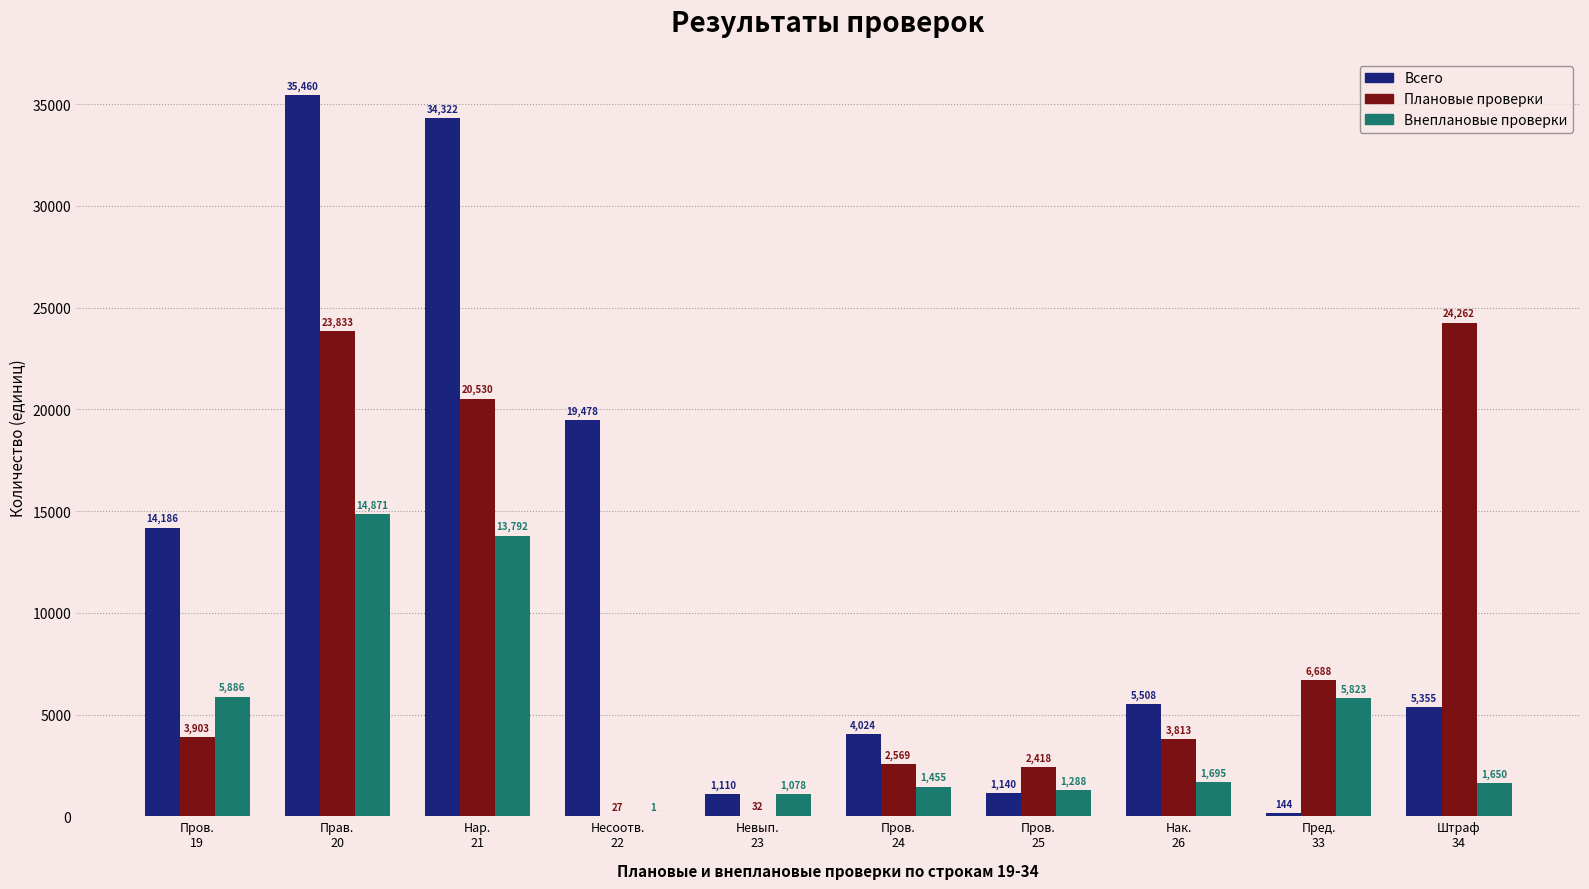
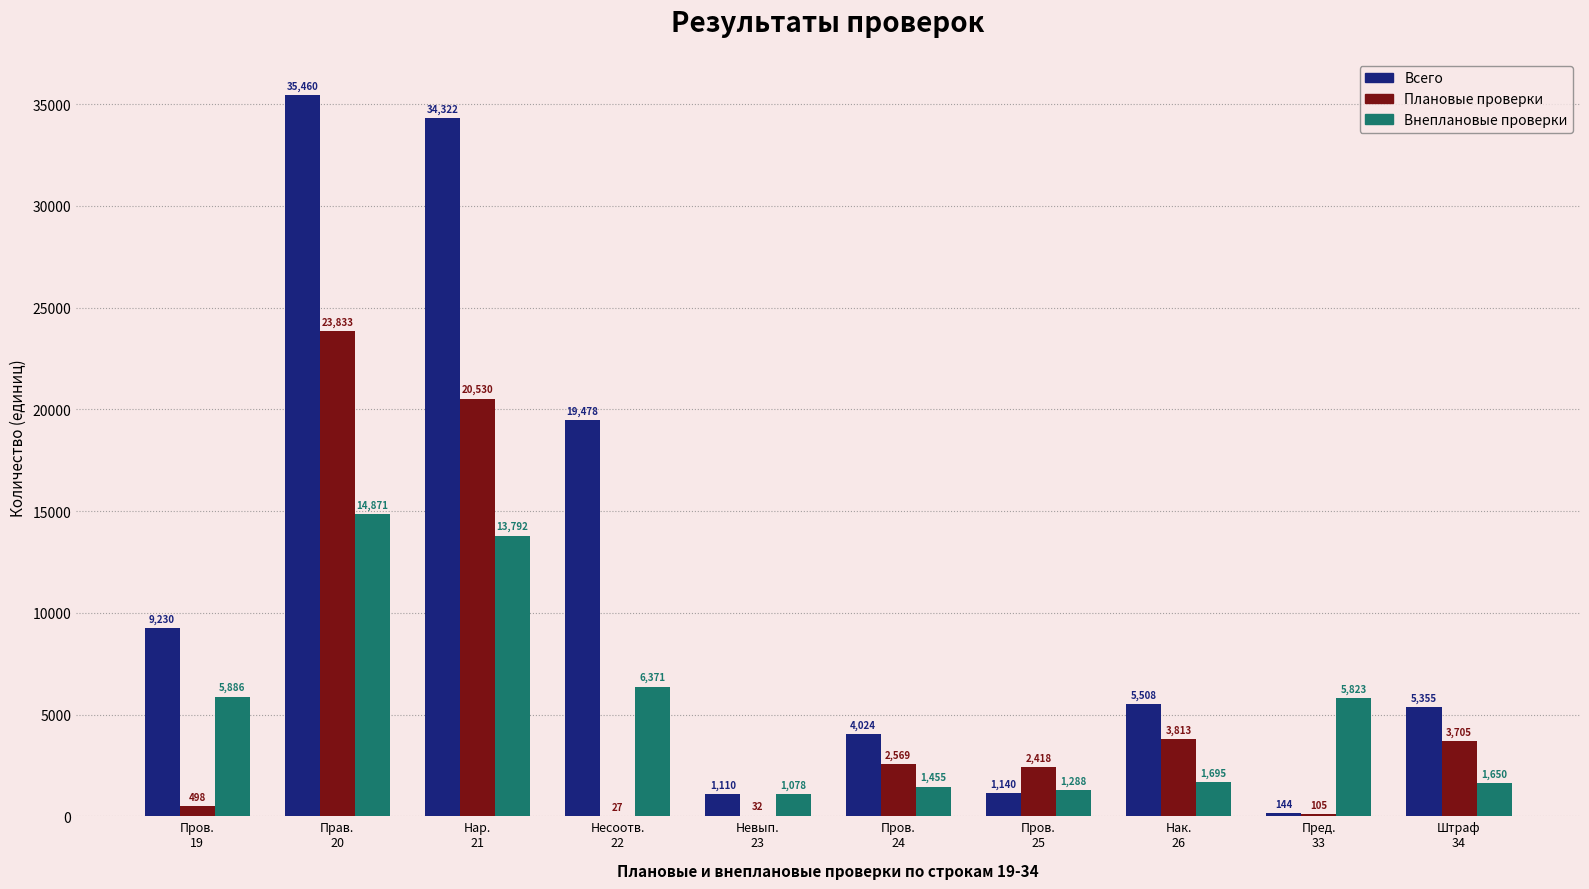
Всего, Пров. 19: 14,186 -> 9,230
Плановые проверки, Пров. 19: 3,903 -> 498
Внеплановые проверки, Несоотв. 22: 1 -> 6,371
Плановые проверки, Пред. 33: 6,688 -> 105
Плановые проверки, Штраф 34: 24,262 -> 3,705
